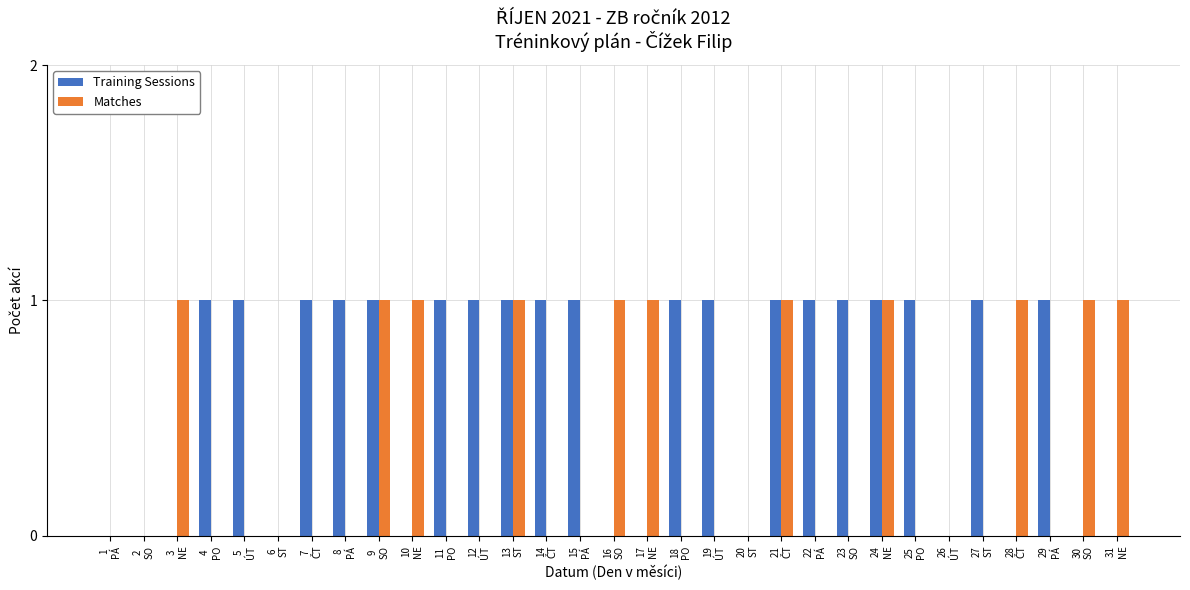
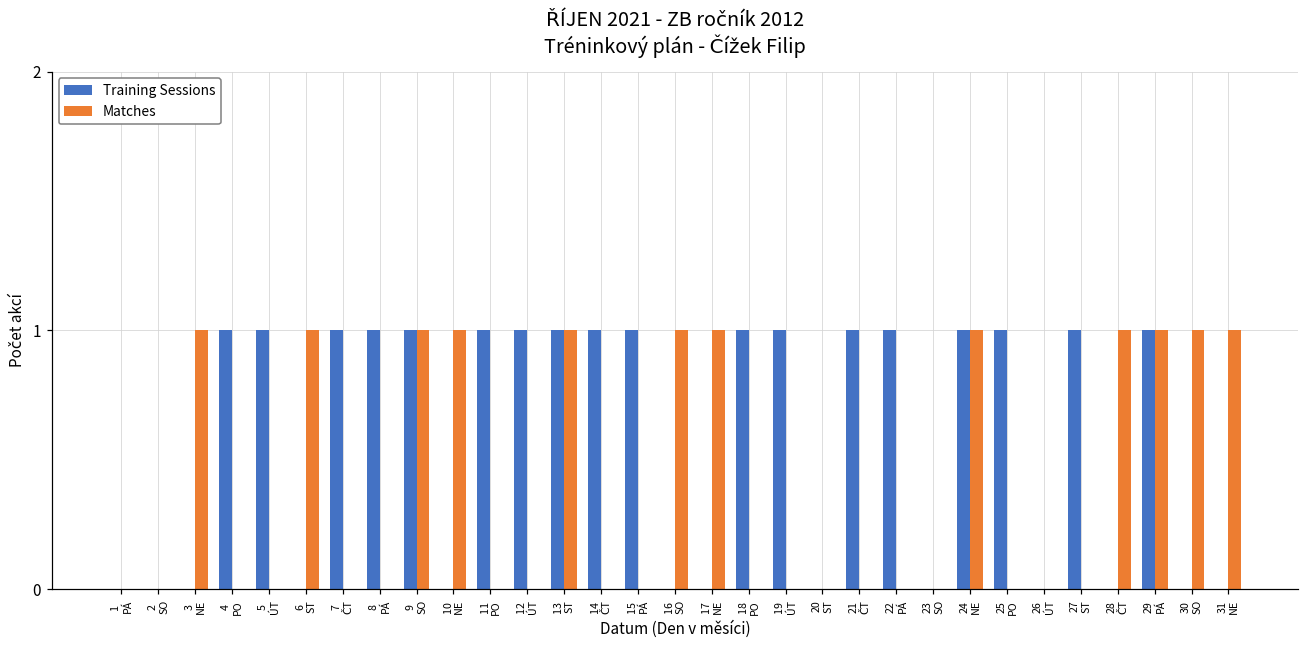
Matches, 6 ST: 0 -> 1
Matches, 21 ČT: 1 -> 0
Training Sessions, 23 SO: 1 -> 0
Matches, 29 PÁ: 0 -> 1
